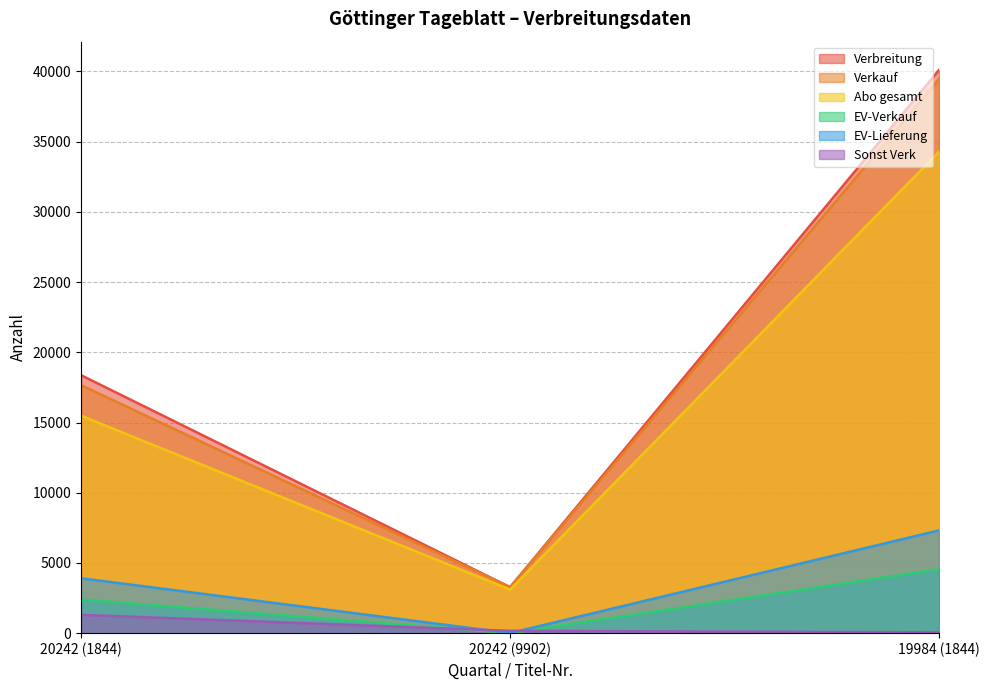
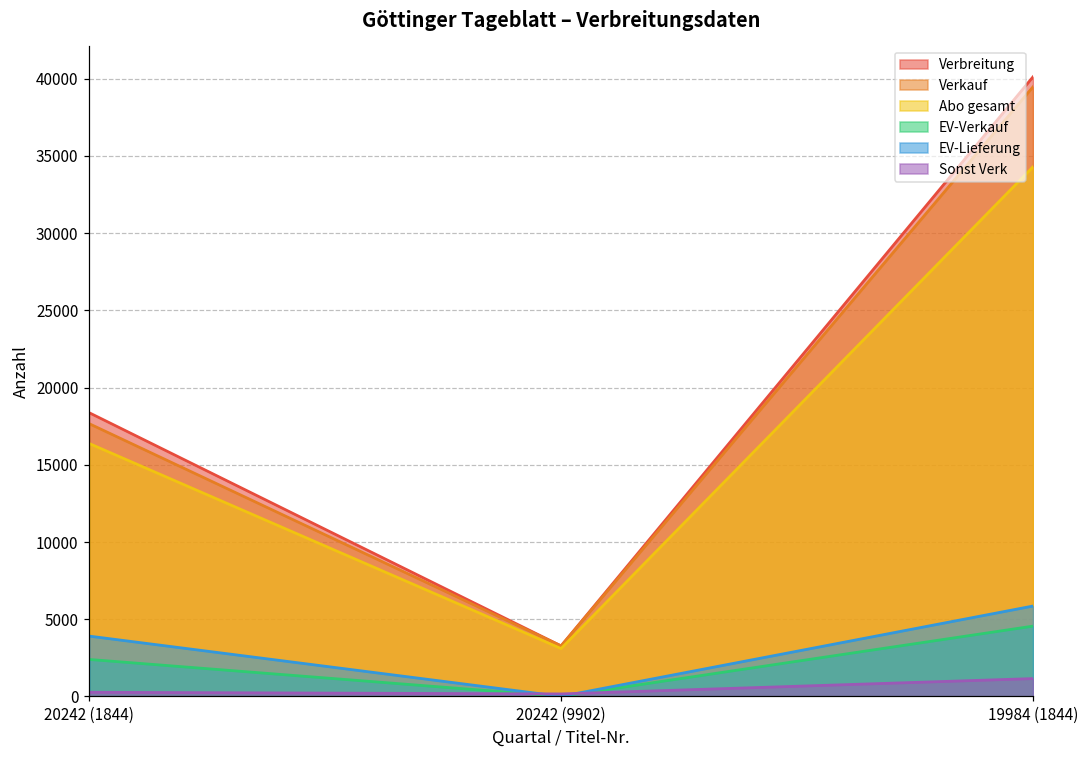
Abo gesamt, 20242 (1844): 15500 -> 16400
Sonst Verk, 20242 (1844): 1300 -> 300
EV-Lieferung, 19984 (1844): 7300 -> 5900
Sonst Verk, 19984 (1844): 100 -> 1200
